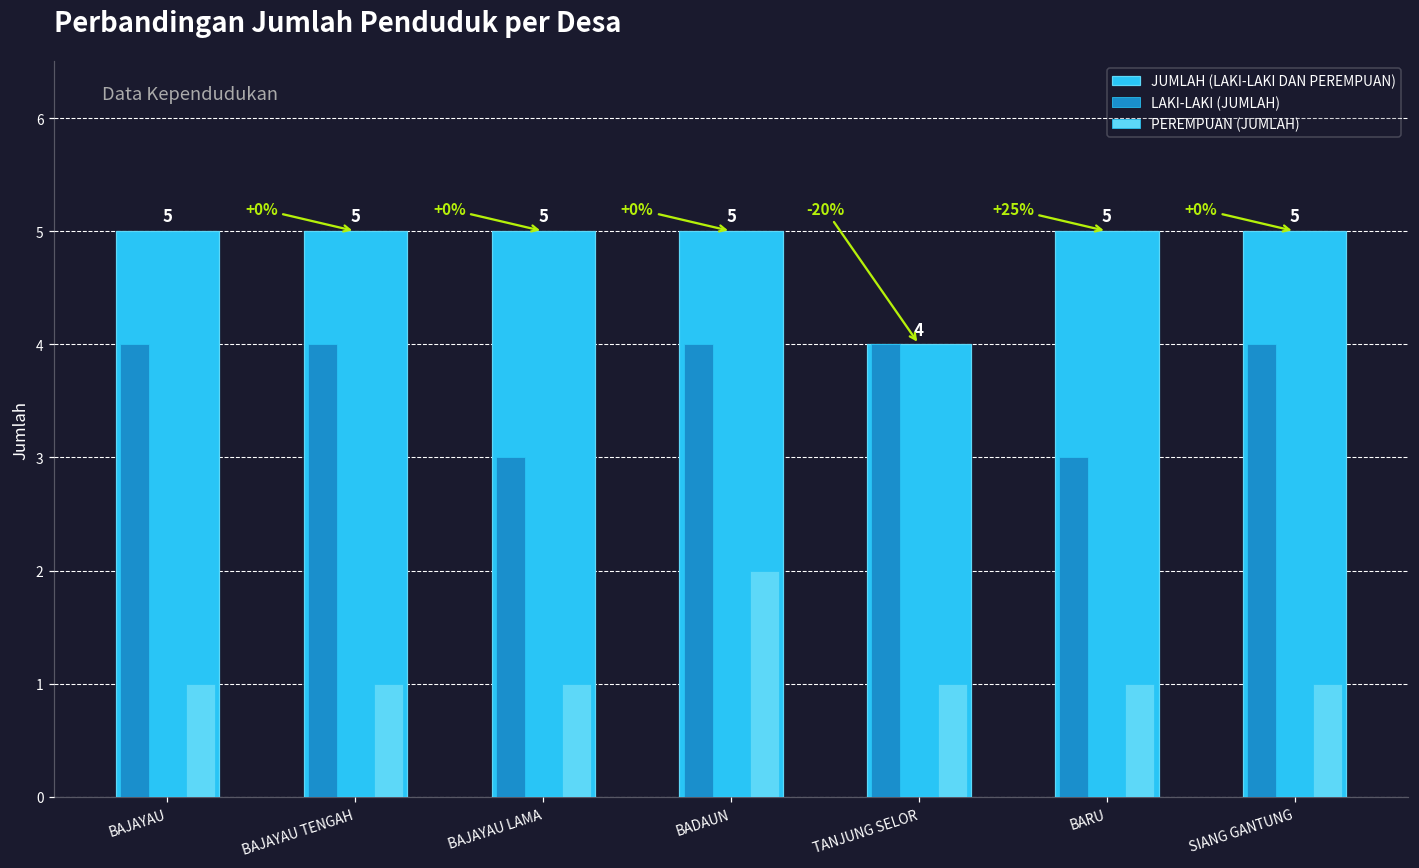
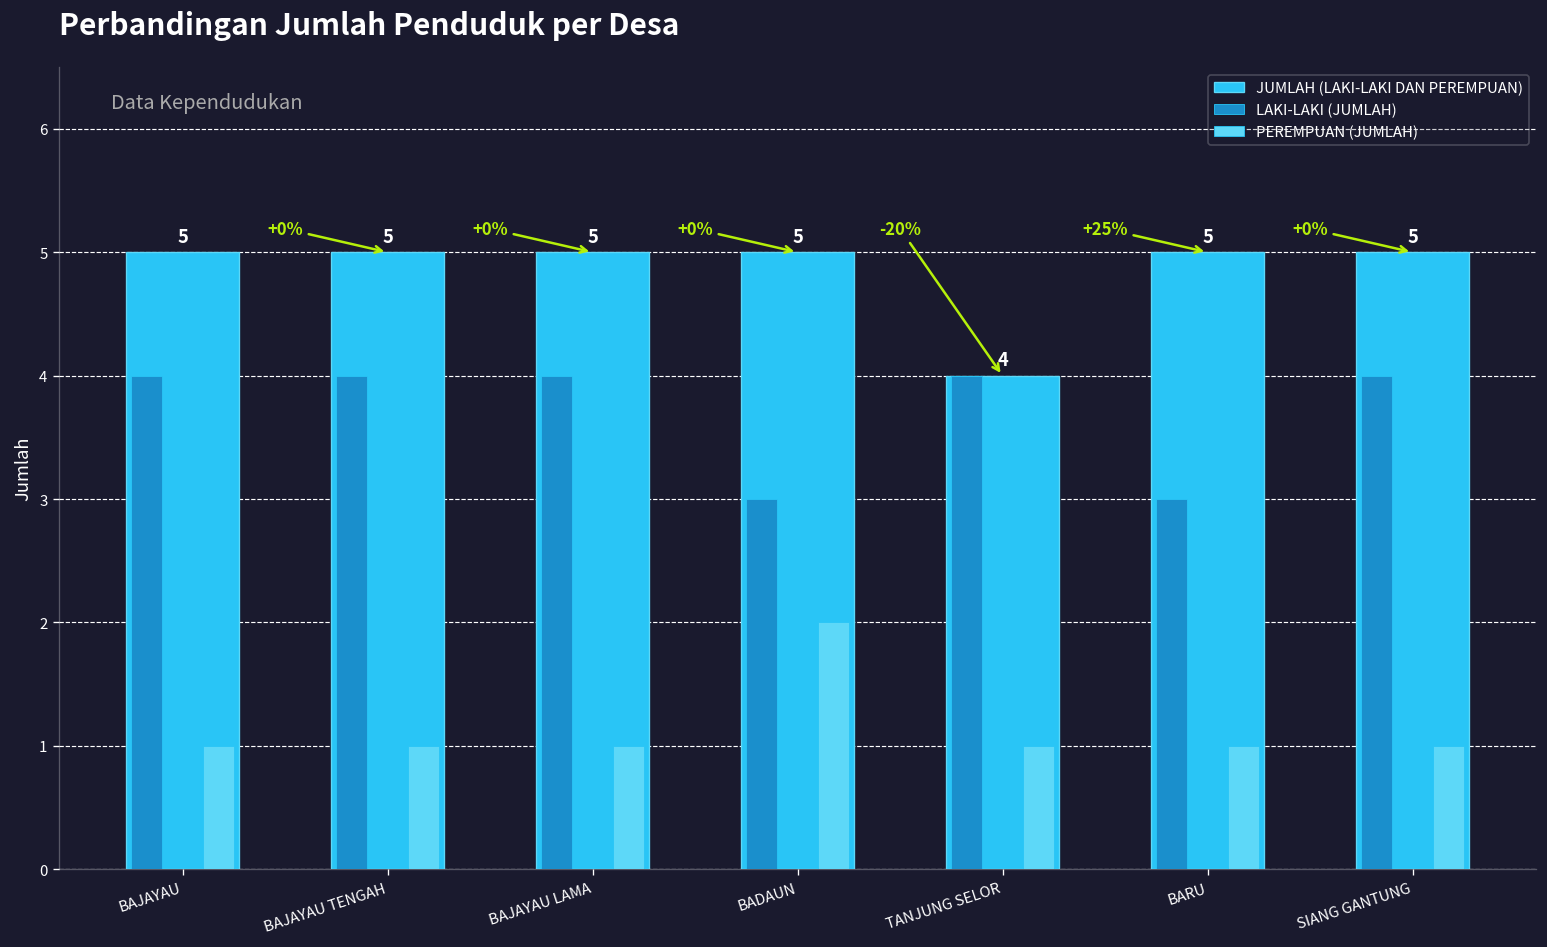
LAKI-LAKI (JUMLAH), BAJAYAU LAMA: 3 -> 4
LAKI-LAKI (JUMLAH), BADAUN: 4 -> 3
